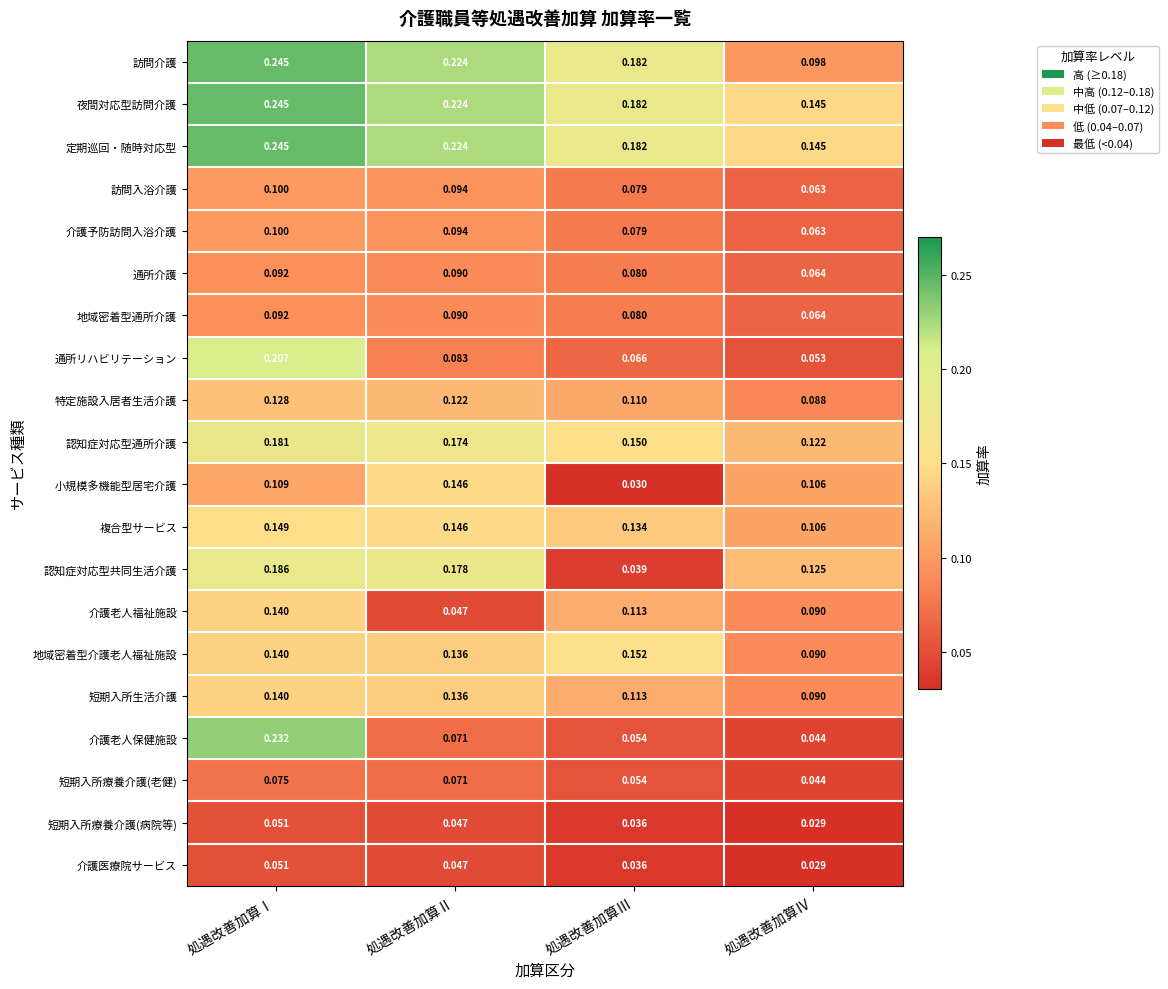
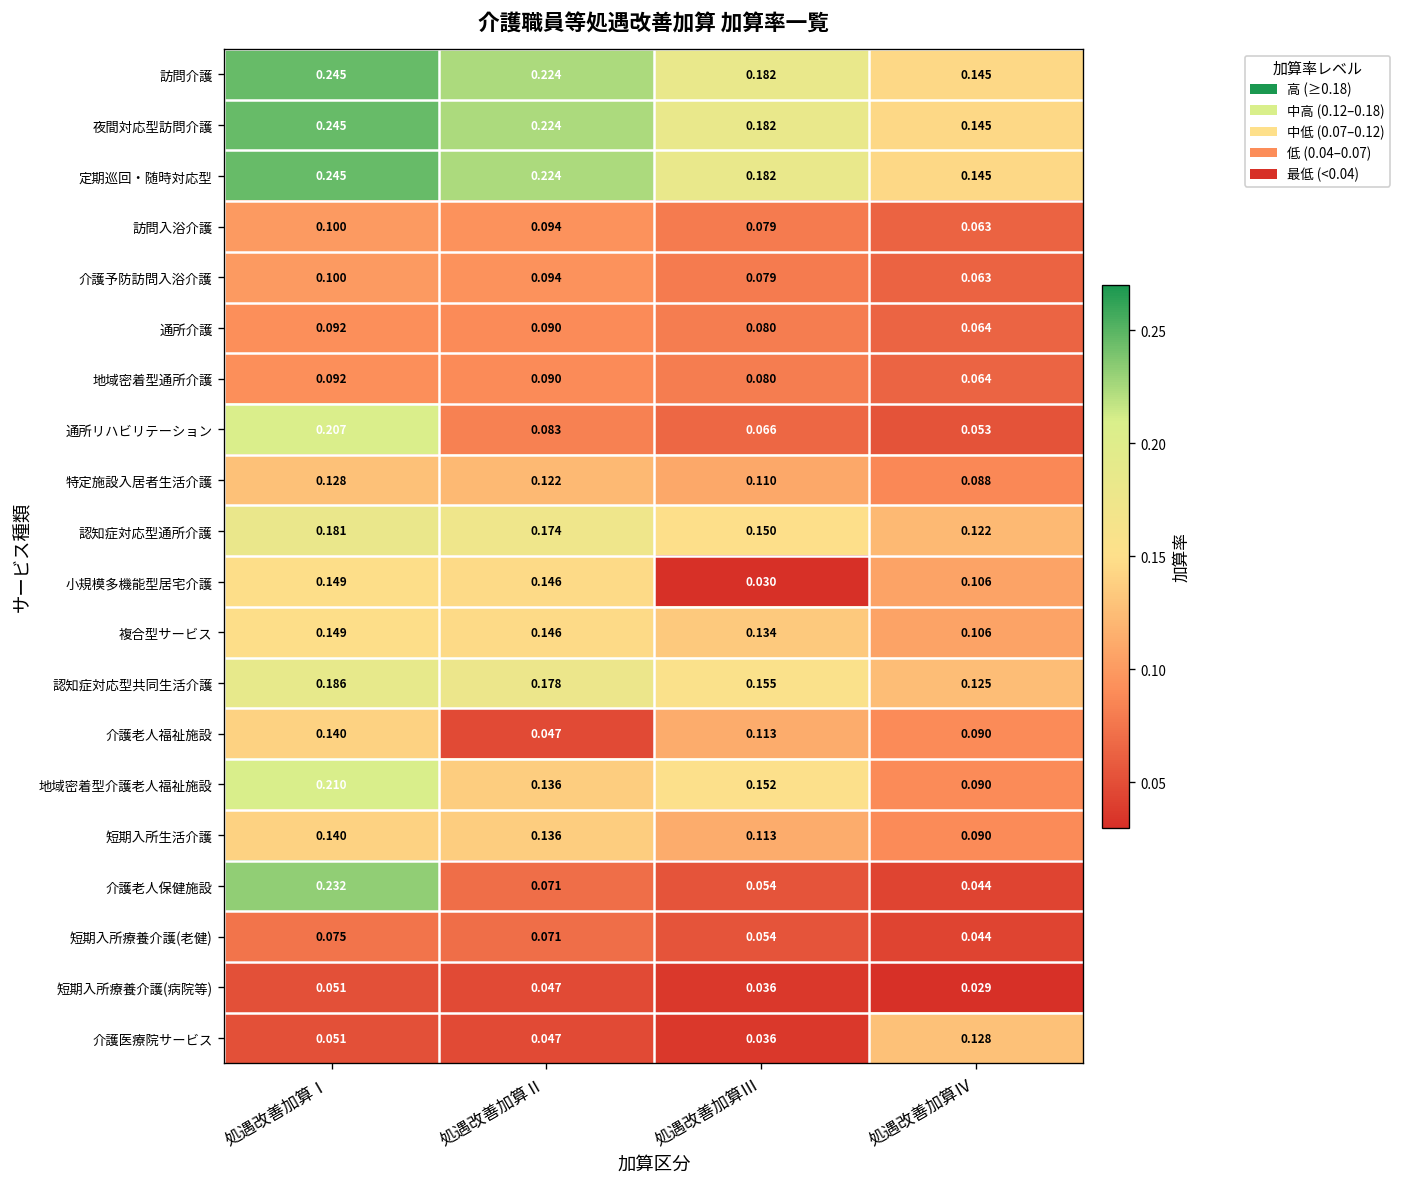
訪問介護, 処遇改善加算Ⅳ: 0.098 -> 0.145
小規模多機能型居宅介護, 処遇改善加算Ⅰ: 0.109 -> 0.149
認知症対応型共同生活介護, 処遇改善加算Ⅲ: 0.039 -> 0.155
地域密着型介護老人福祉施設, 処遇改善加算Ⅰ: 0.140 -> 0.210
介護医療院サービス, 処遇改善加算Ⅳ: 0.029 -> 0.128
